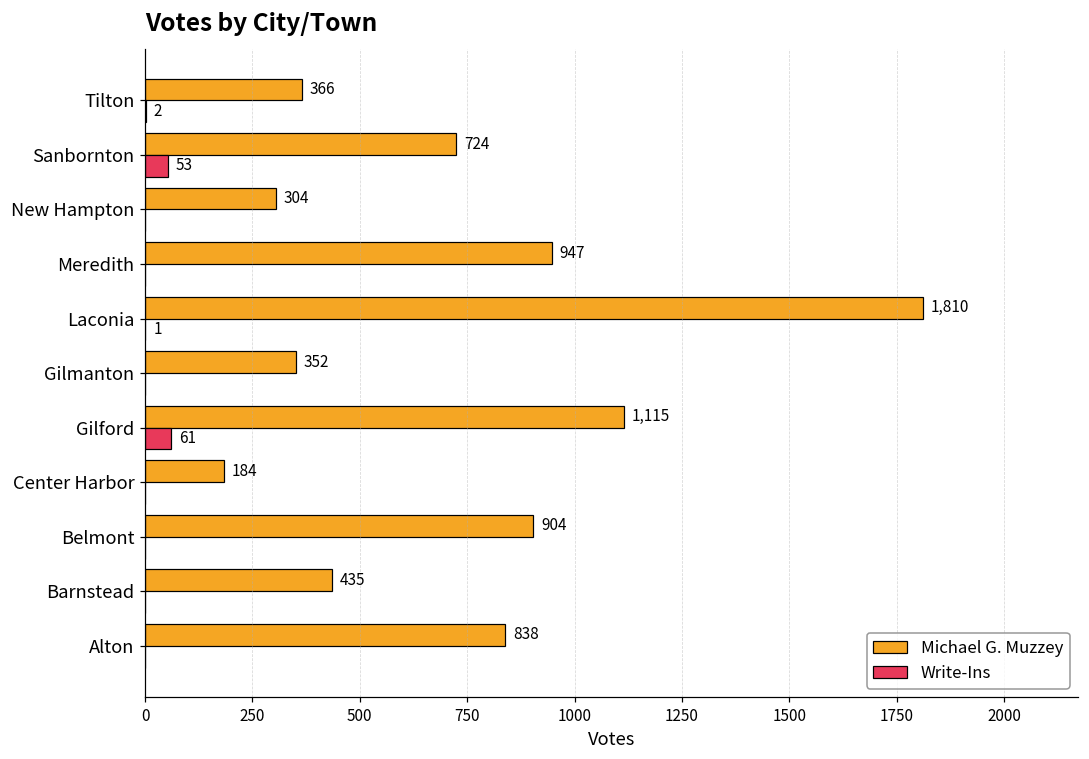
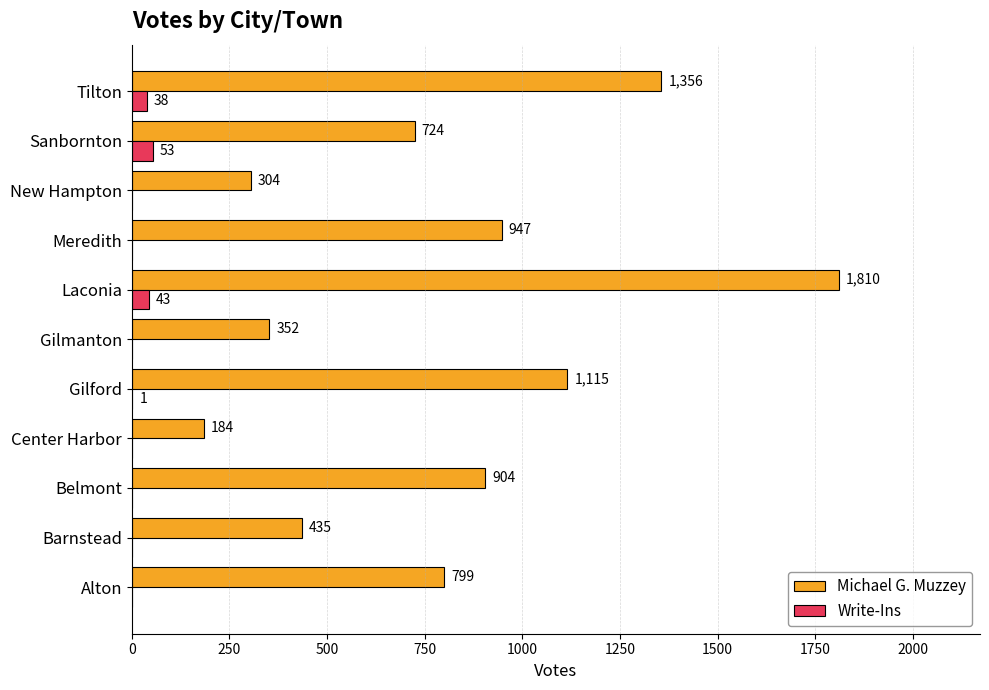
Michael G. Muzzey, Tilton: 366 -> 1,356
Write-Ins, Tilton: 2 -> 38
Write-Ins, Laconia: 1 -> 43
Write-Ins, Gilford: 61 -> 1
Michael G. Muzzey, Alton: 838 -> 799
